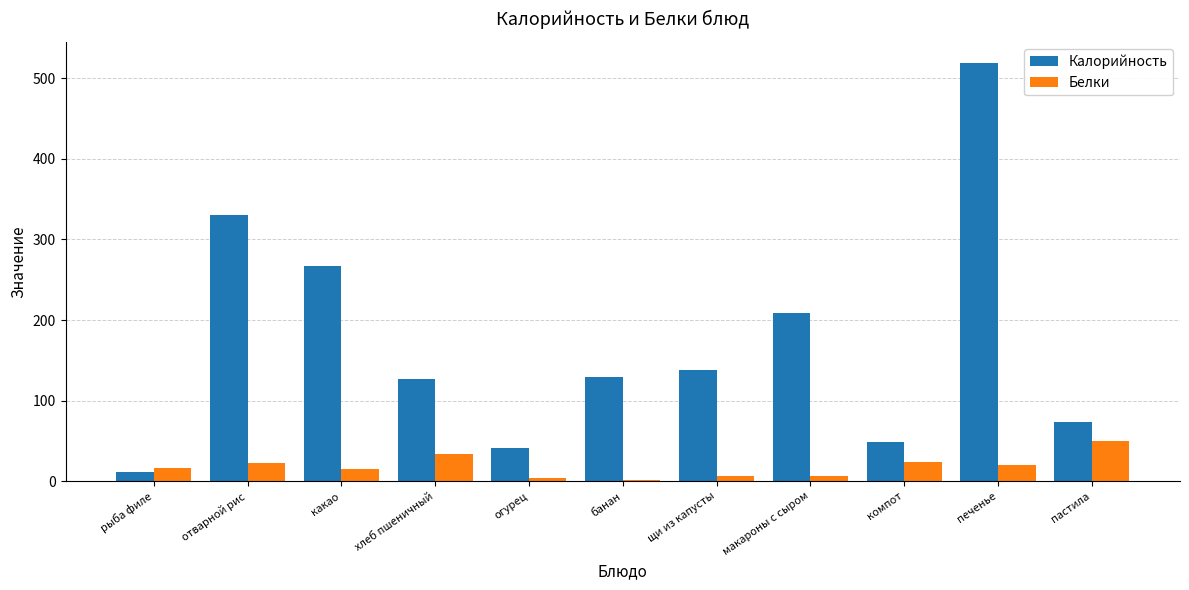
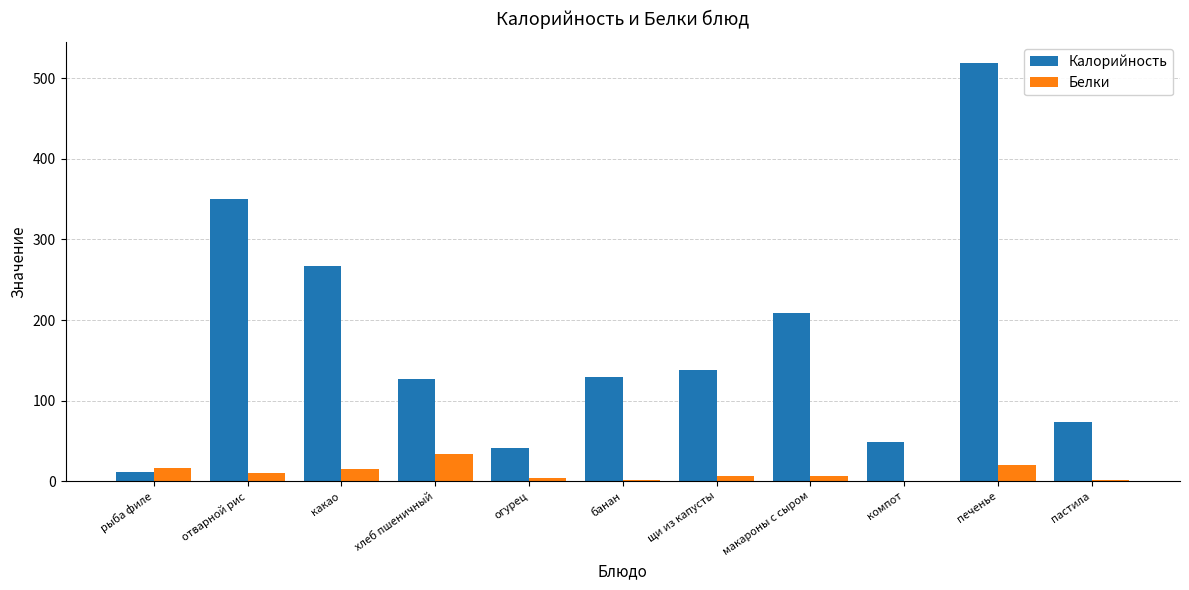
Калорийность, отварной рис: 330 -> 350
Белки, отварной рис: 20 -> 10
Белки, компот: 20 -> 0
Белки, пастила: 50 -> 0
